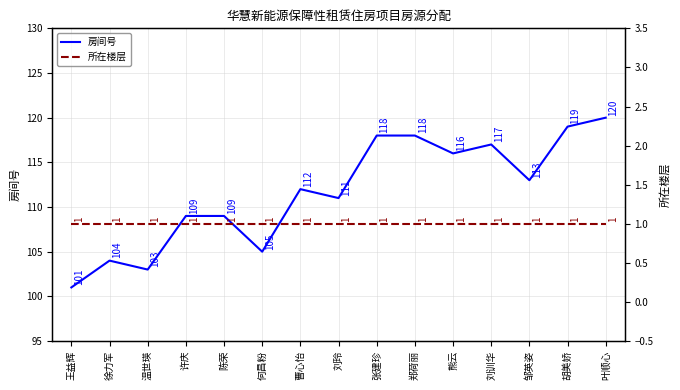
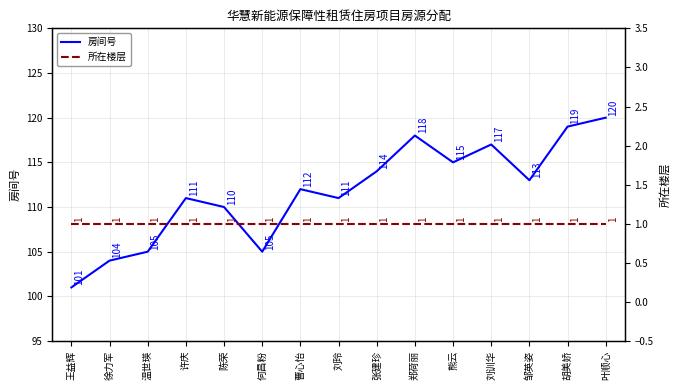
房间号, 温世瑛: 103 -> 105
房间号, 许庆: 109 -> 111
房间号, 陈荣: 109 -> 110
房间号, 张建珍: 118 -> 114
房间号, 熊云: 116 -> 115
